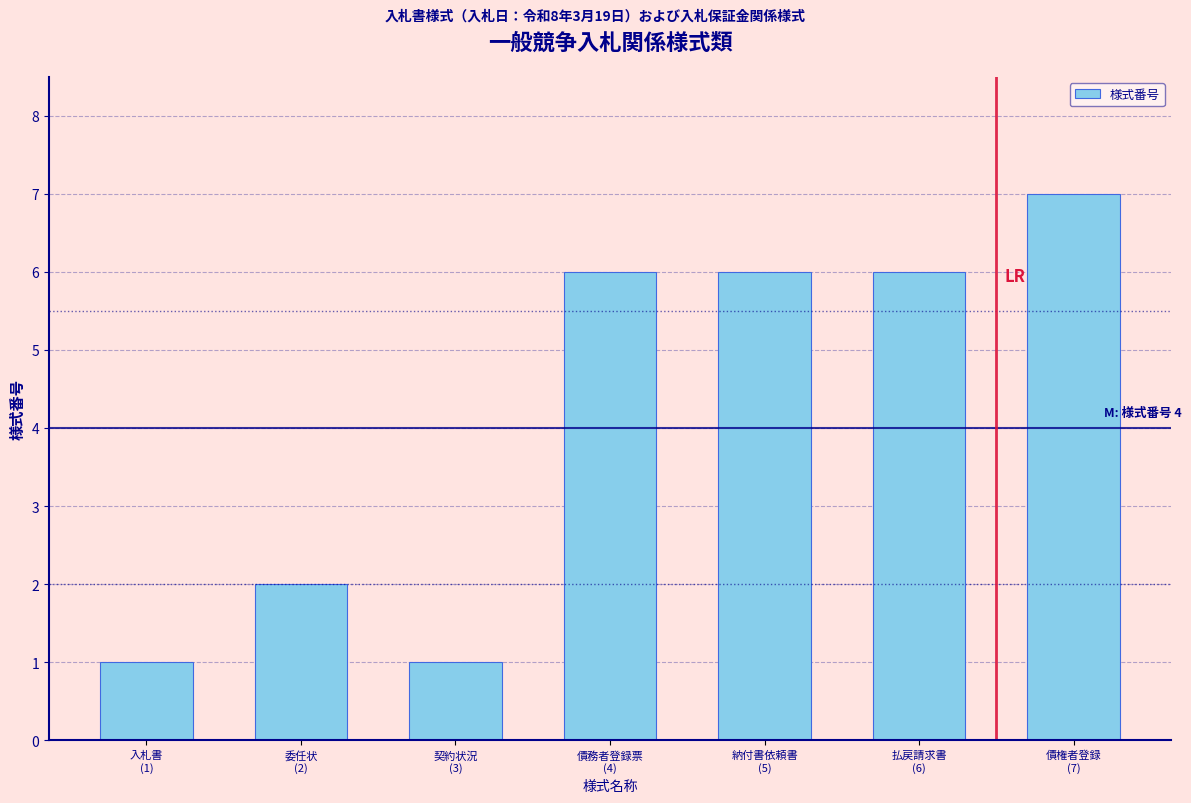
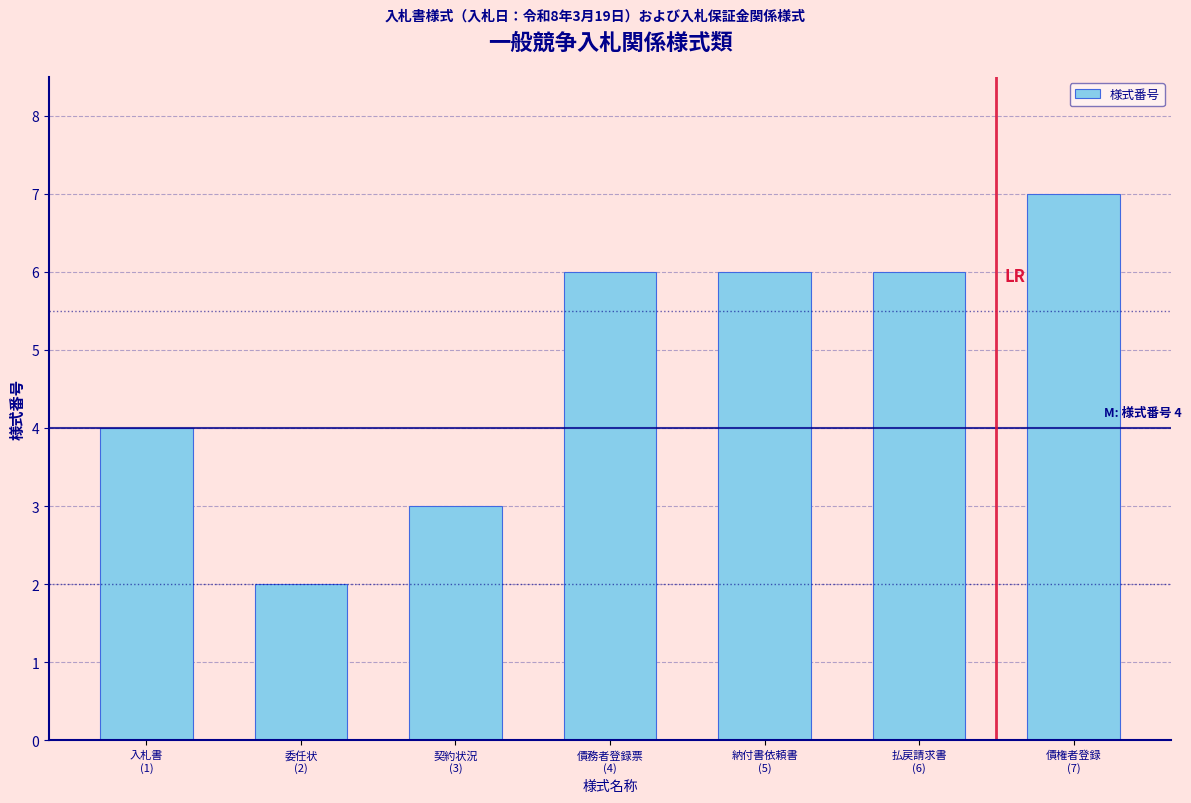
入札書 (1): 1 -> 4
契約状況 (3): 1 -> 3
